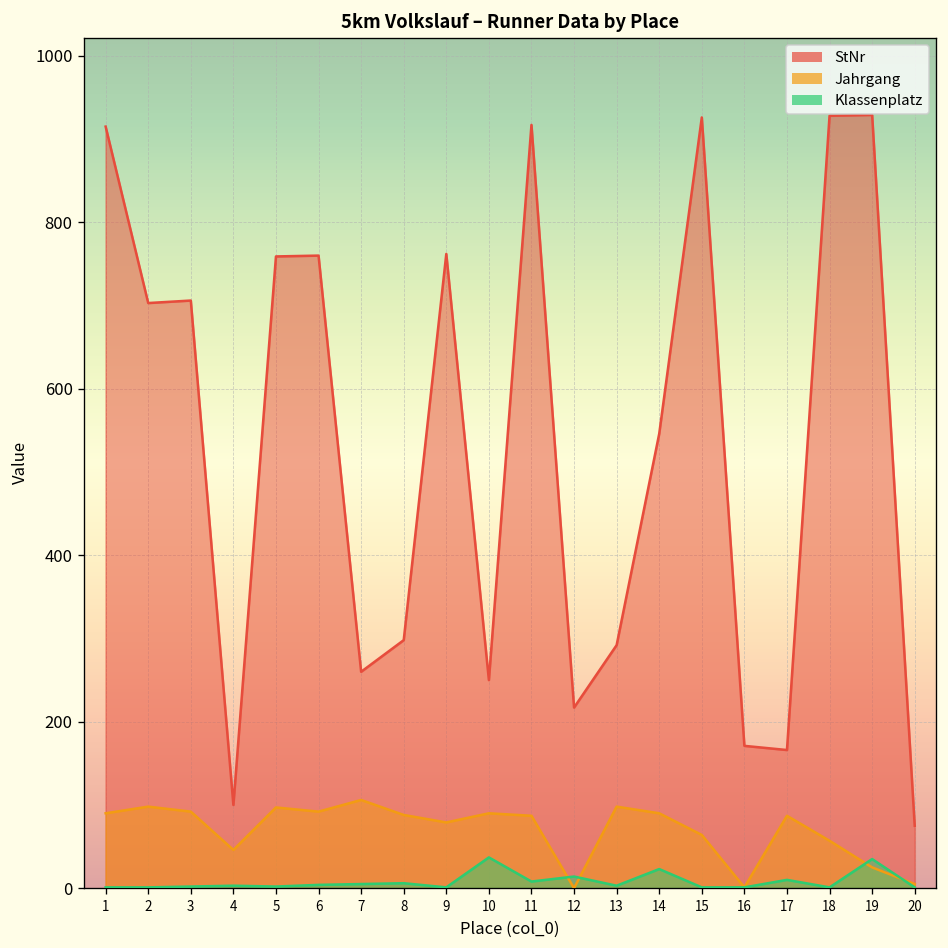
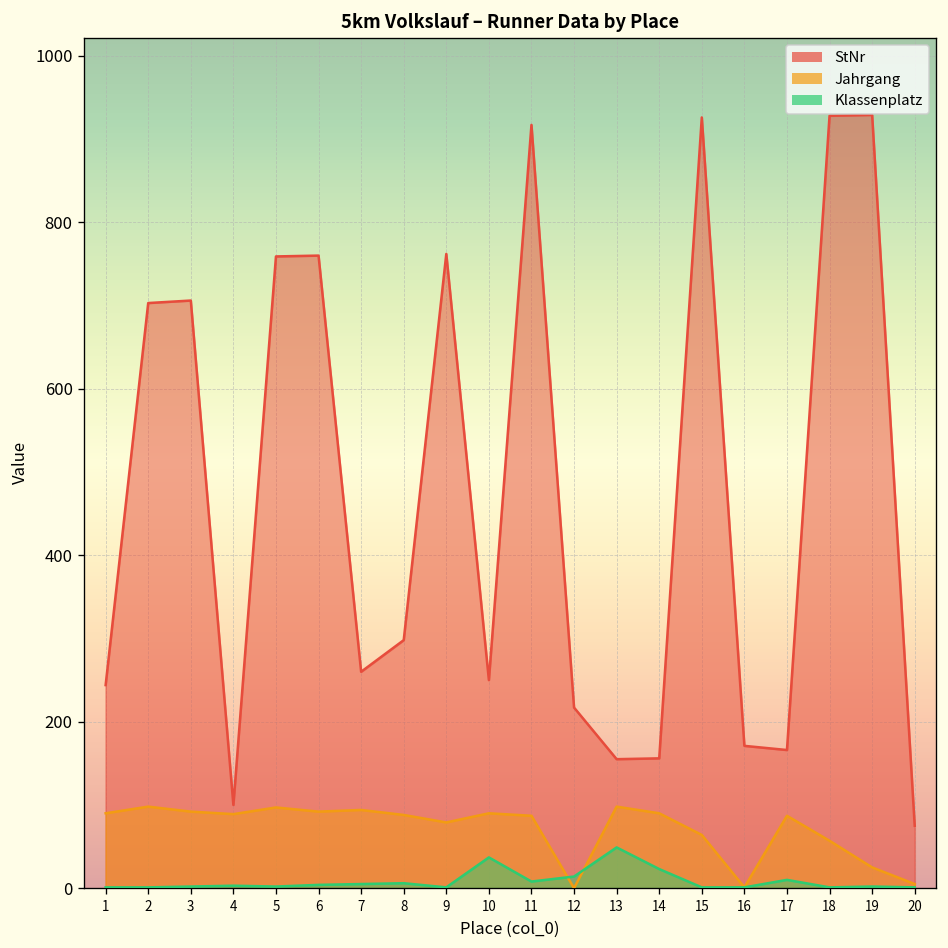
StNr, 1: 920 -> 240
Jahrgang, 4: 50 -> 90
Jahrgang, 7: 110 -> 90
StNr, 13: 290 -> 160
Klassenplatz, 13: 0 -> 50
StNr, 14: 550 -> 160
Klassenplatz, 19: 40 -> 0
